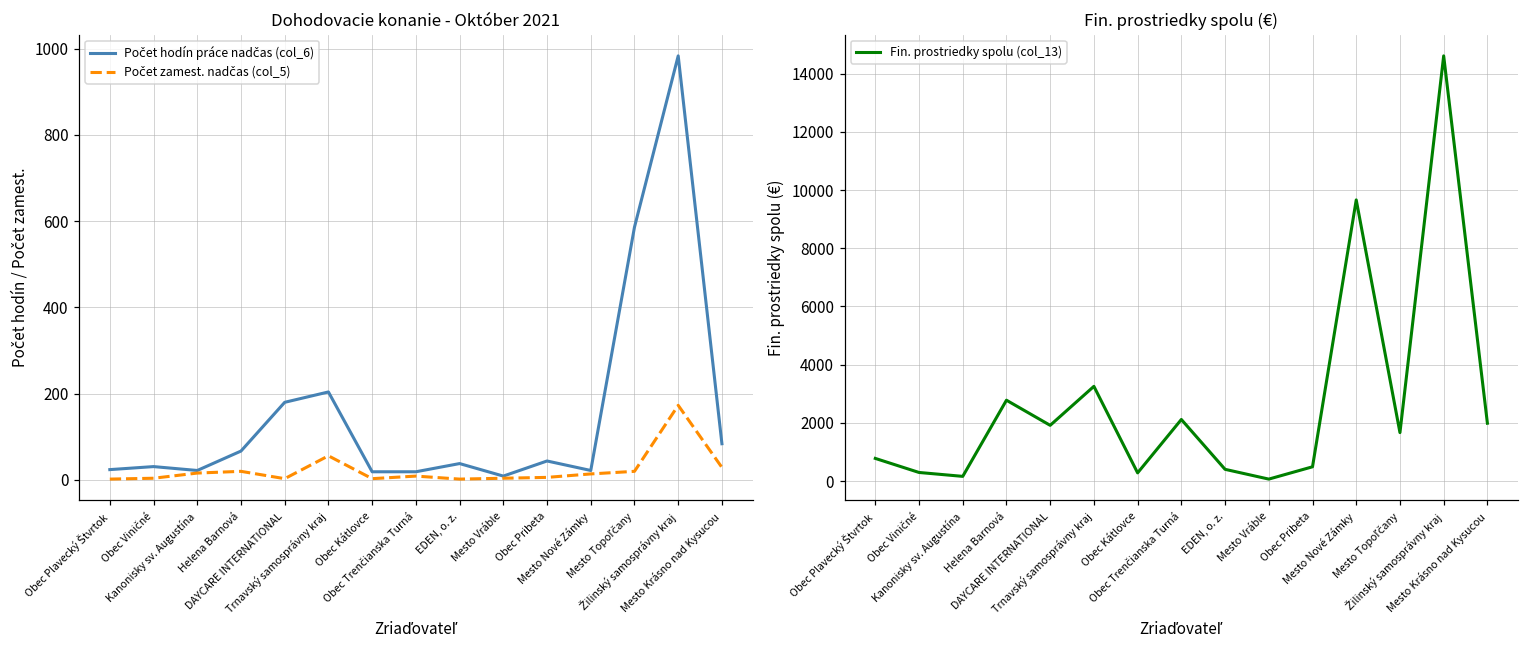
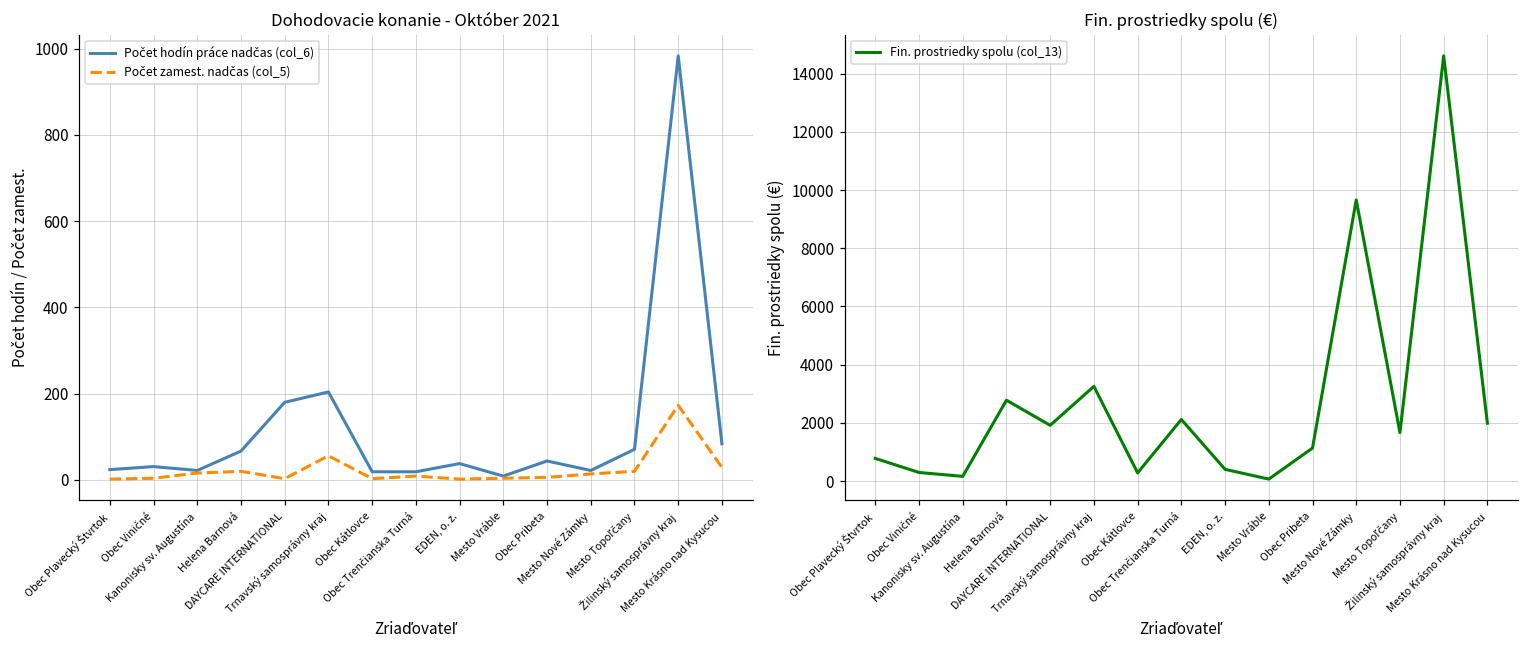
Dohodovacie konanie - Október 2021, Počet hodín práce nadčas (col_6), Mesto Topoľčany: 590 -> 70
Fin. prostriedky spolu (€), Obec Pribeta: 500 -> 1100
